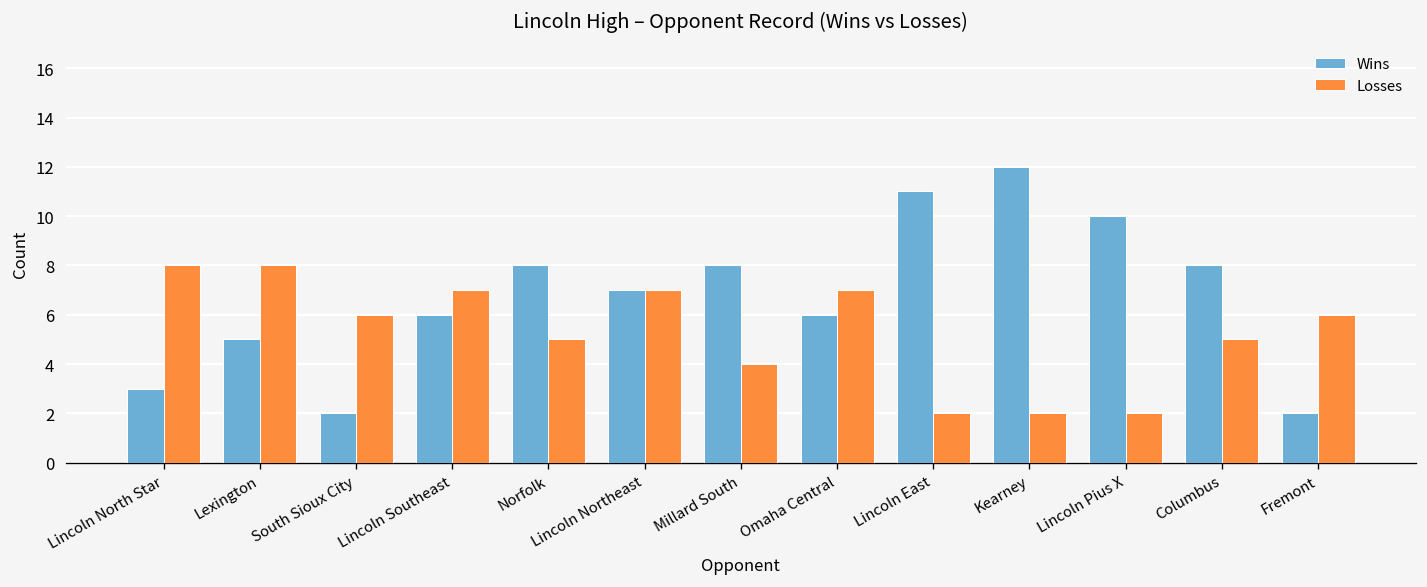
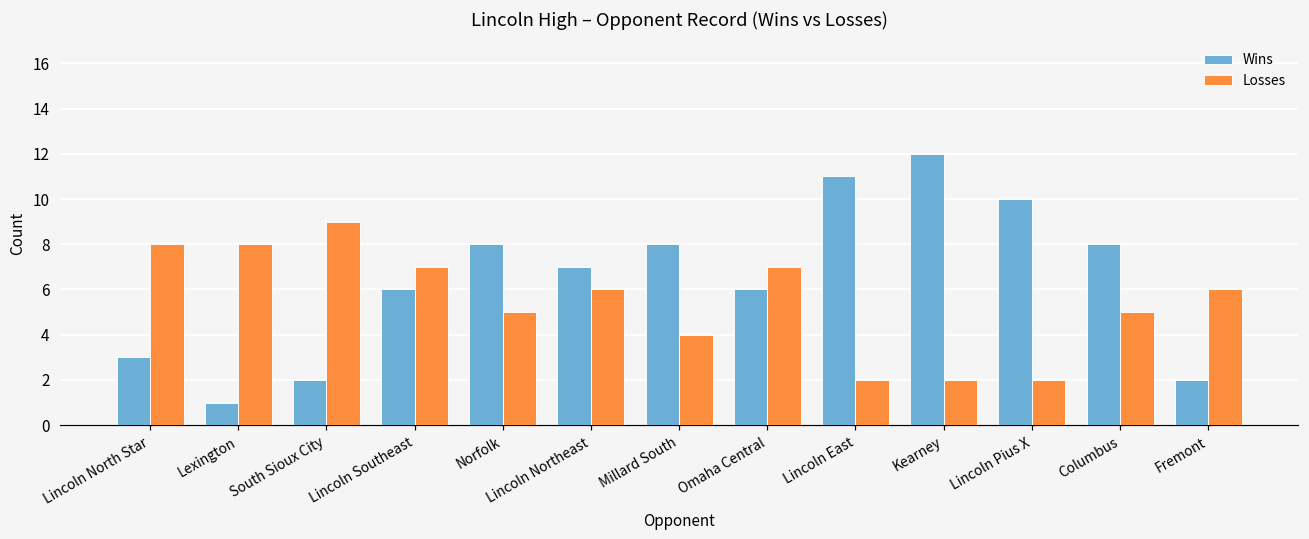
Wins, Lexington: 5 -> 1
Losses, South Sioux City: 6 -> 9
Losses, Lincoln Northeast: 7 -> 6
